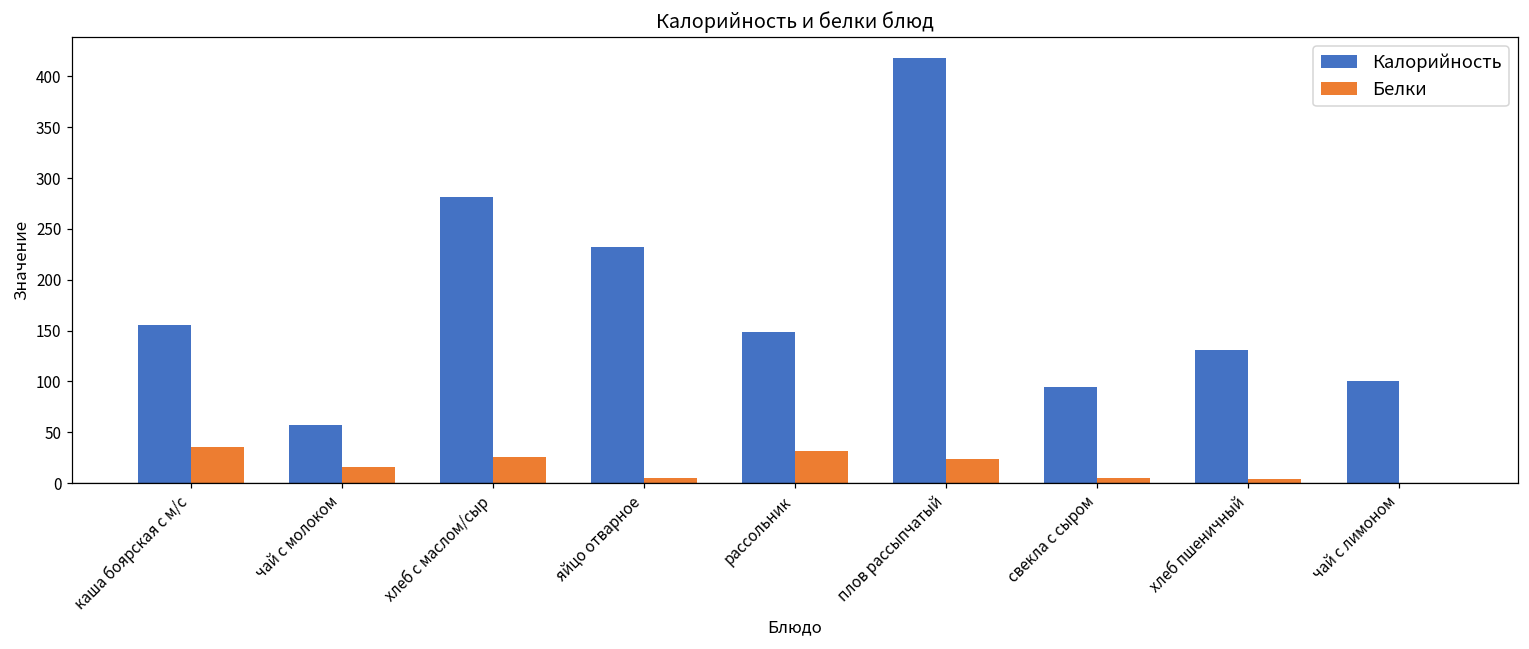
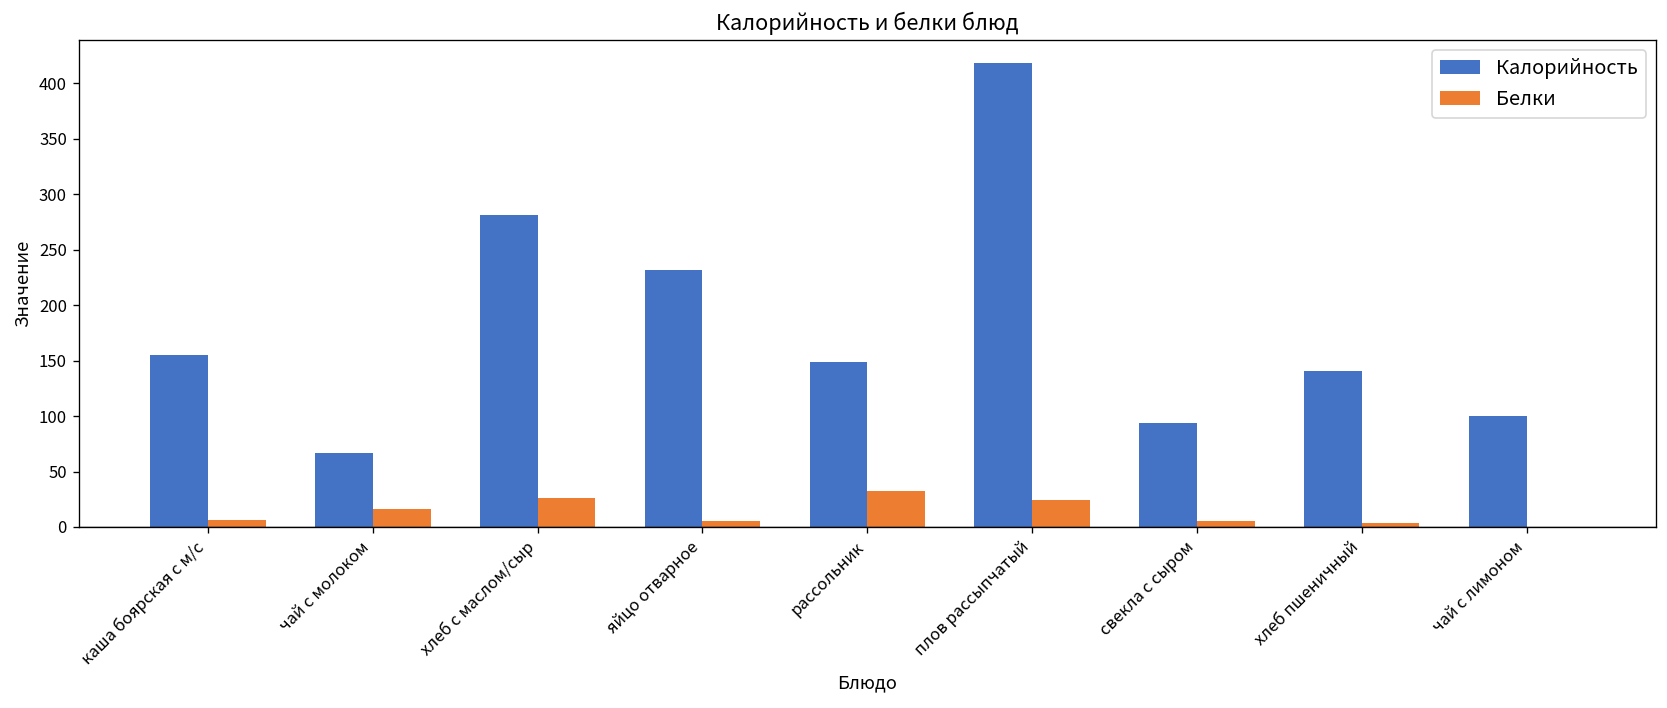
Белки, каша боярская с м/с: 40 -> 10
Калорийность, чай с молоком: 60 -> 70
Калорийность, хлеб пшеничный: 130 -> 140
